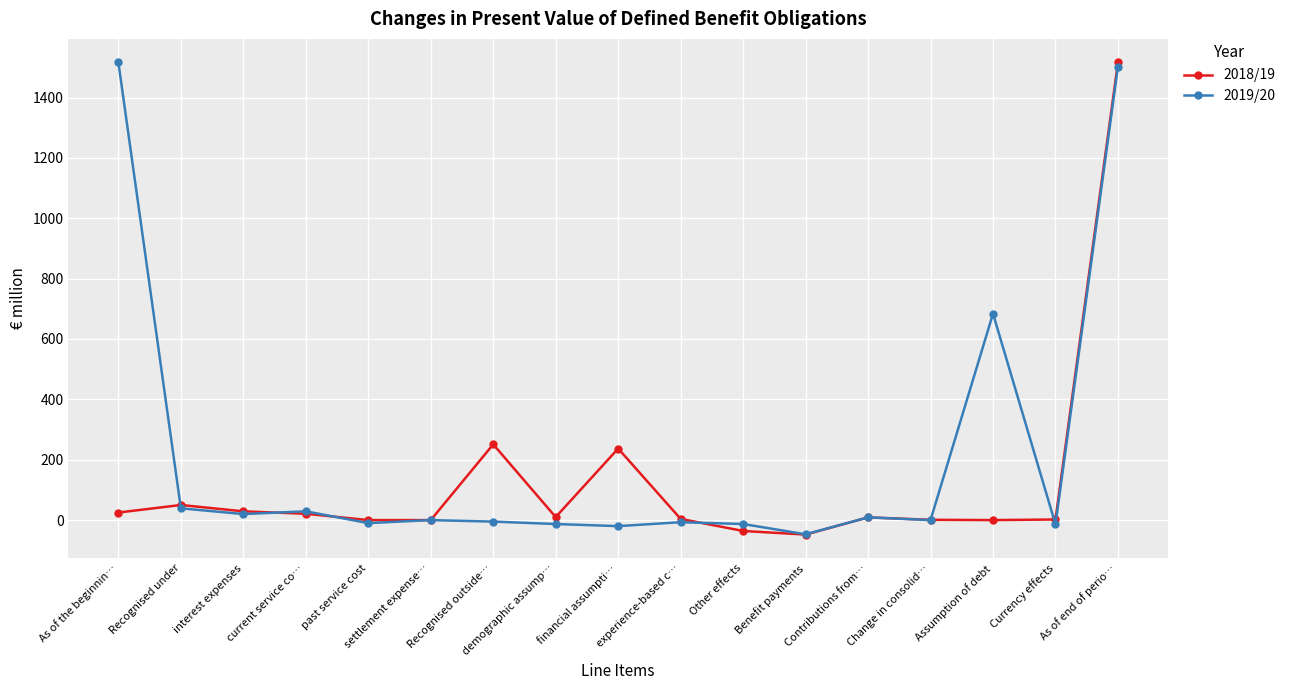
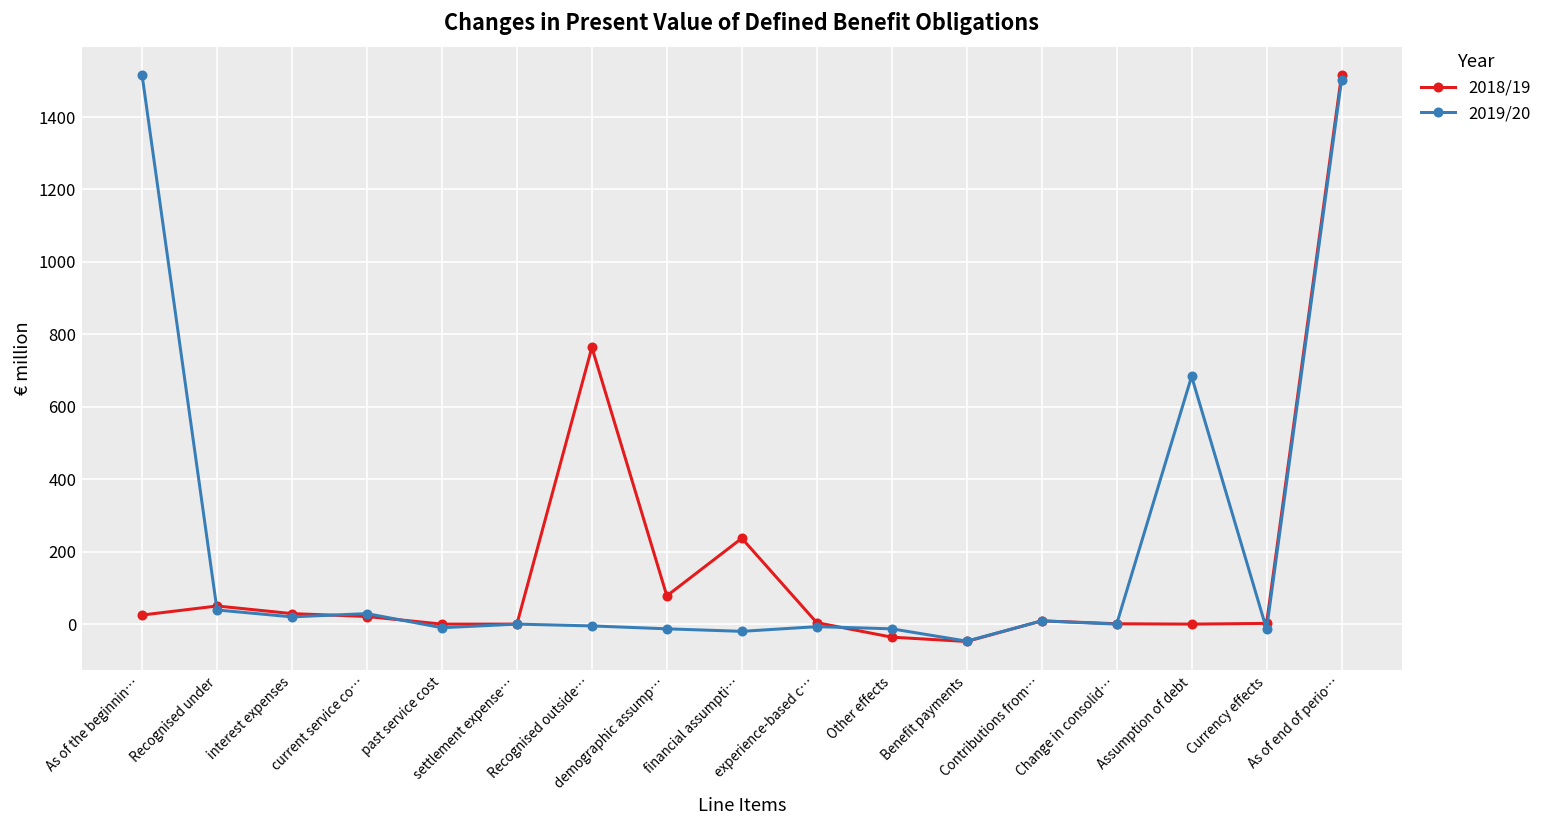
2018/19, Recognised outside…: 250 -> 760
2018/19, demographic assump…: 10 -> 80
